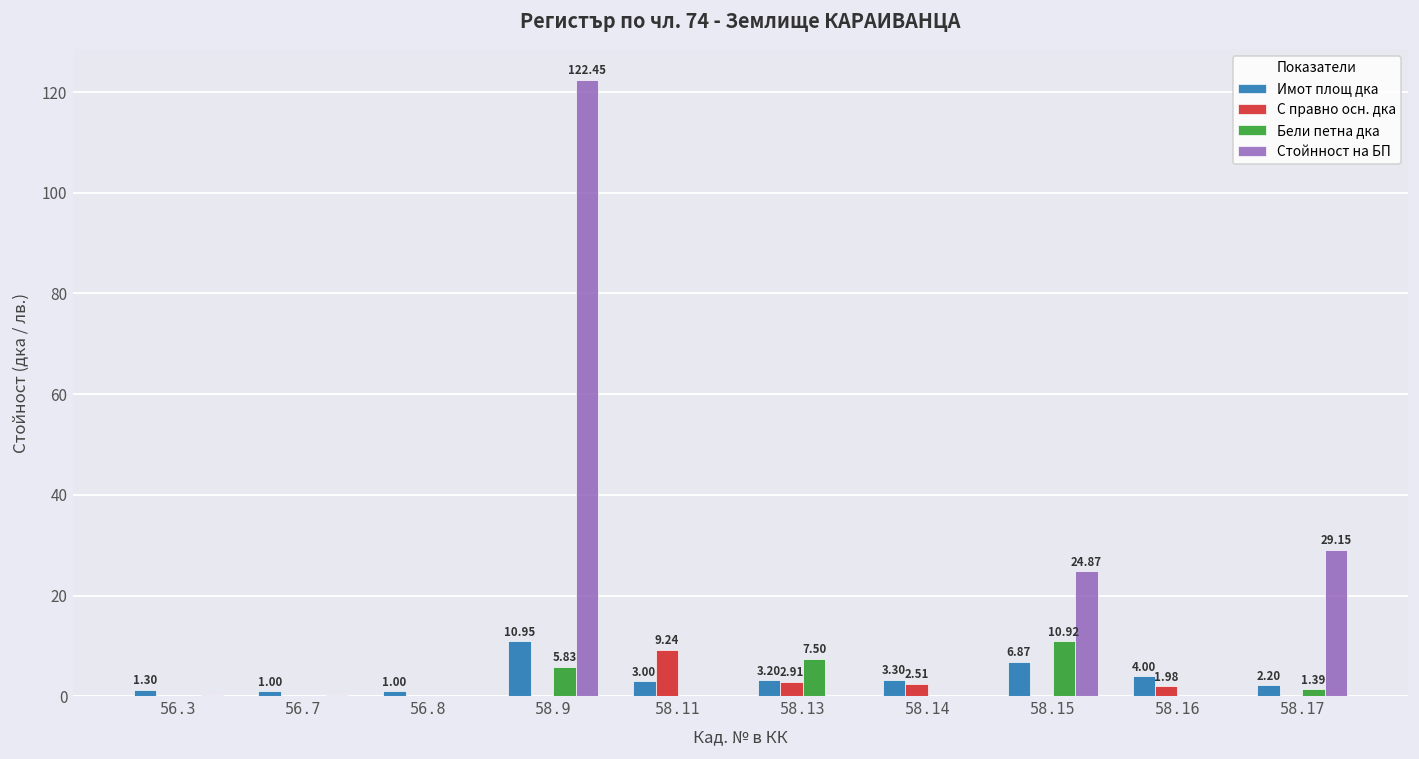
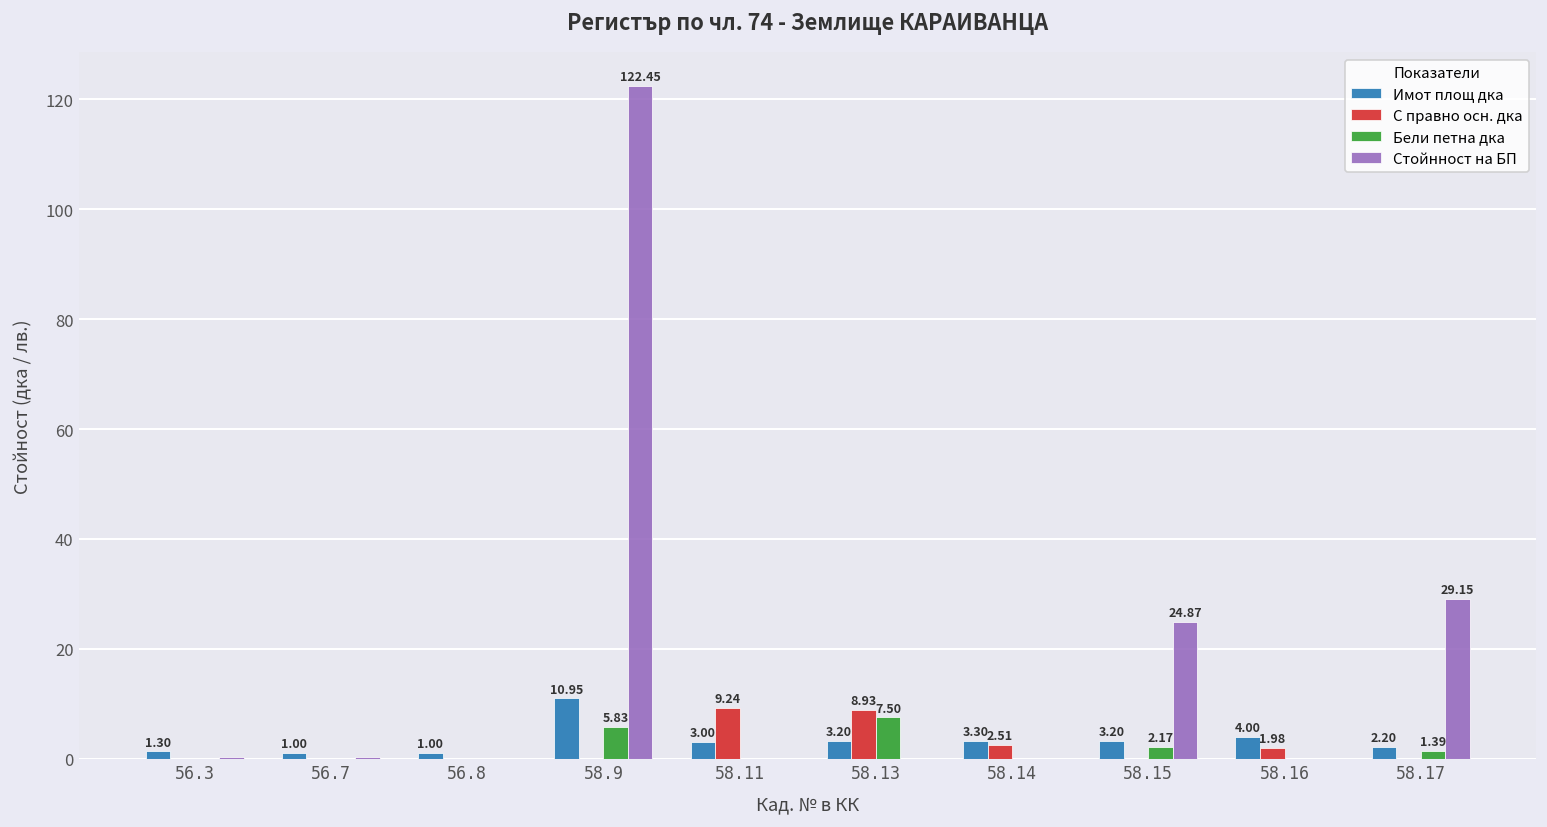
С правно осн. дка, 58.13: 2.91 -> 8.93
Имот площ дка, 58.15: 6.87 -> 3.20
Бели петна дка, 58.15: 10.92 -> 2.17
